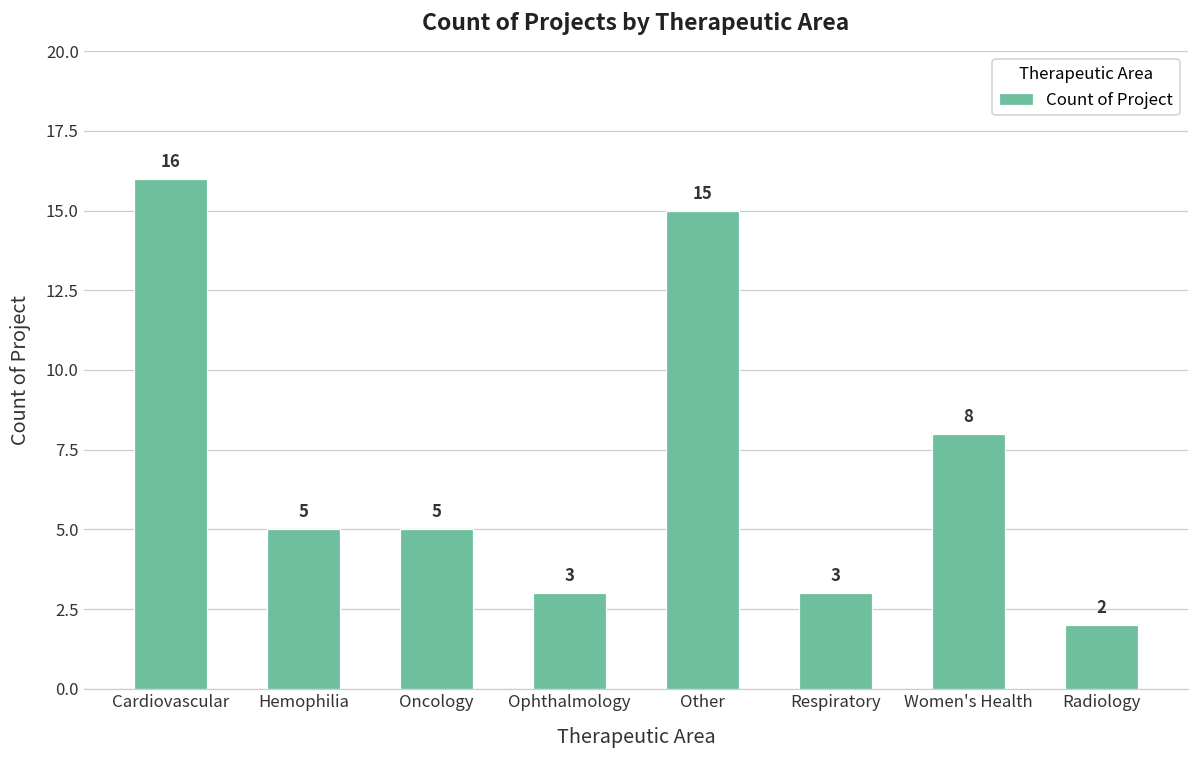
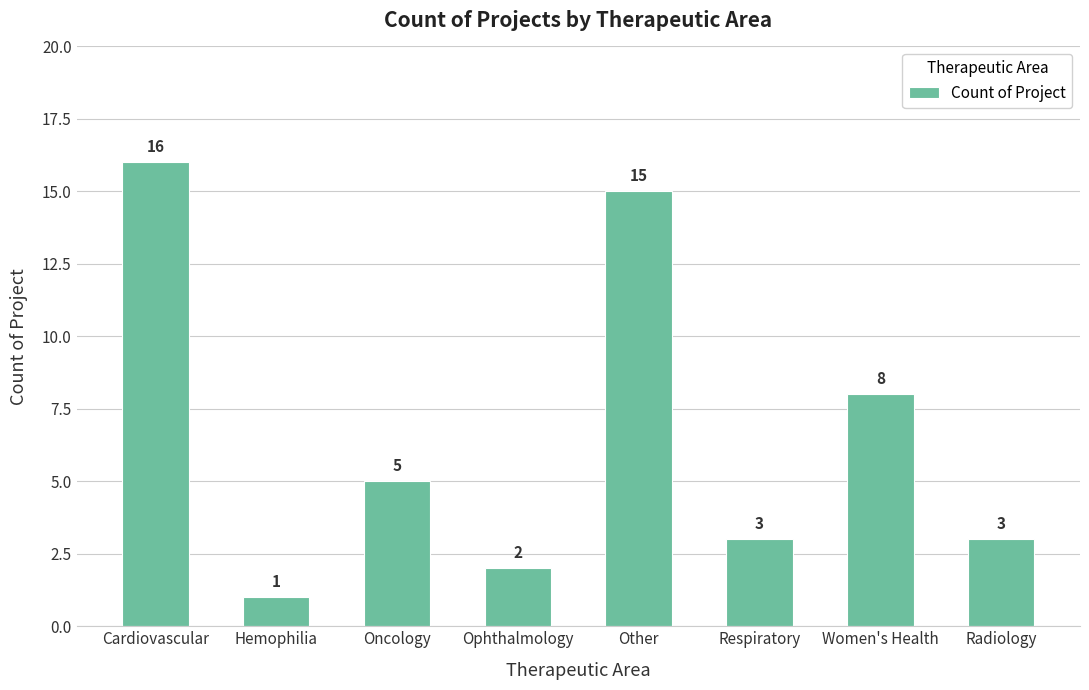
Hemophilia: 5 -> 1
Ophthalmology: 3 -> 2
Radiology: 2 -> 3
